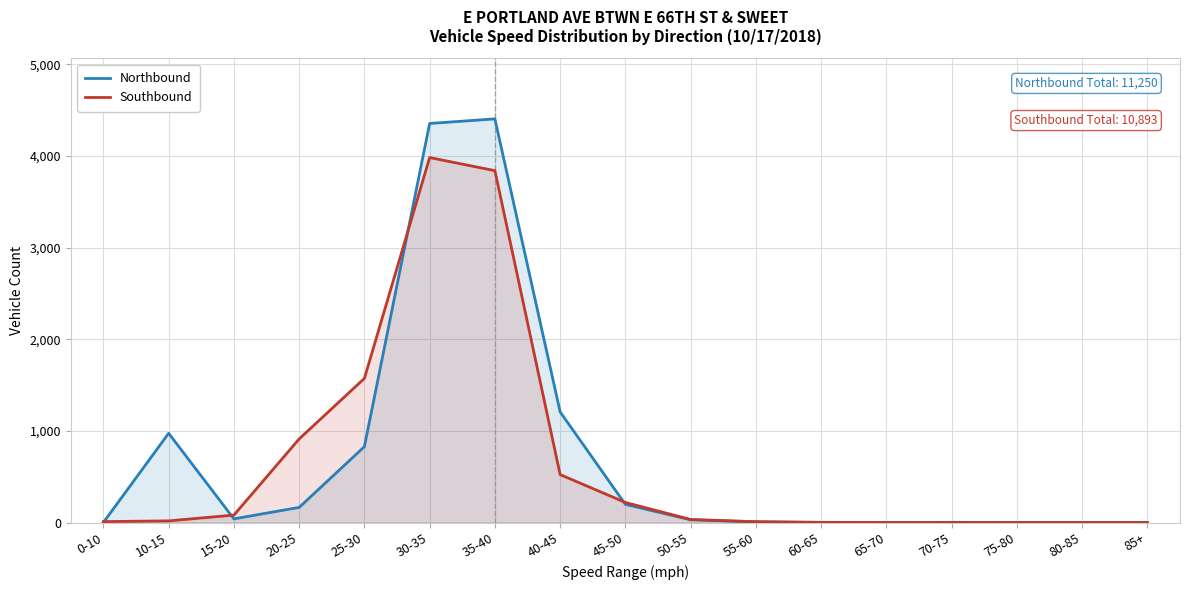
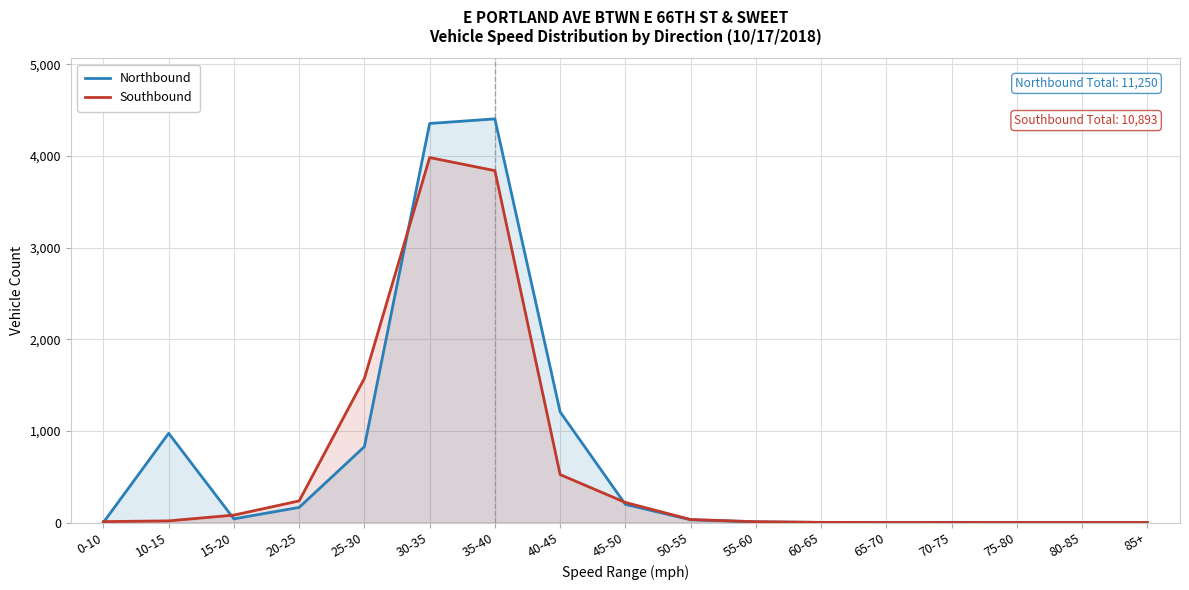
Southbound, 20-25: 900 -> 200
